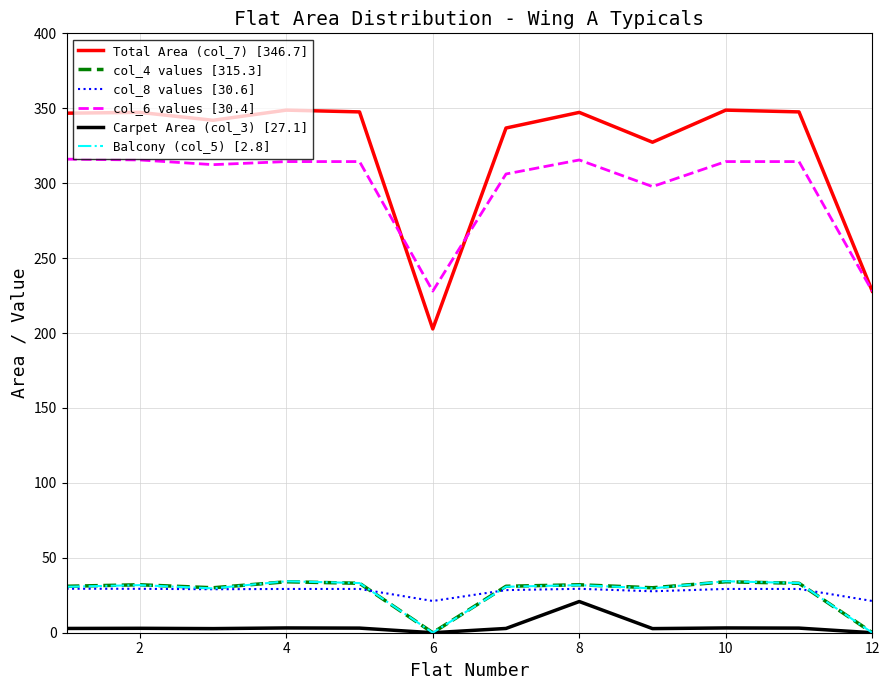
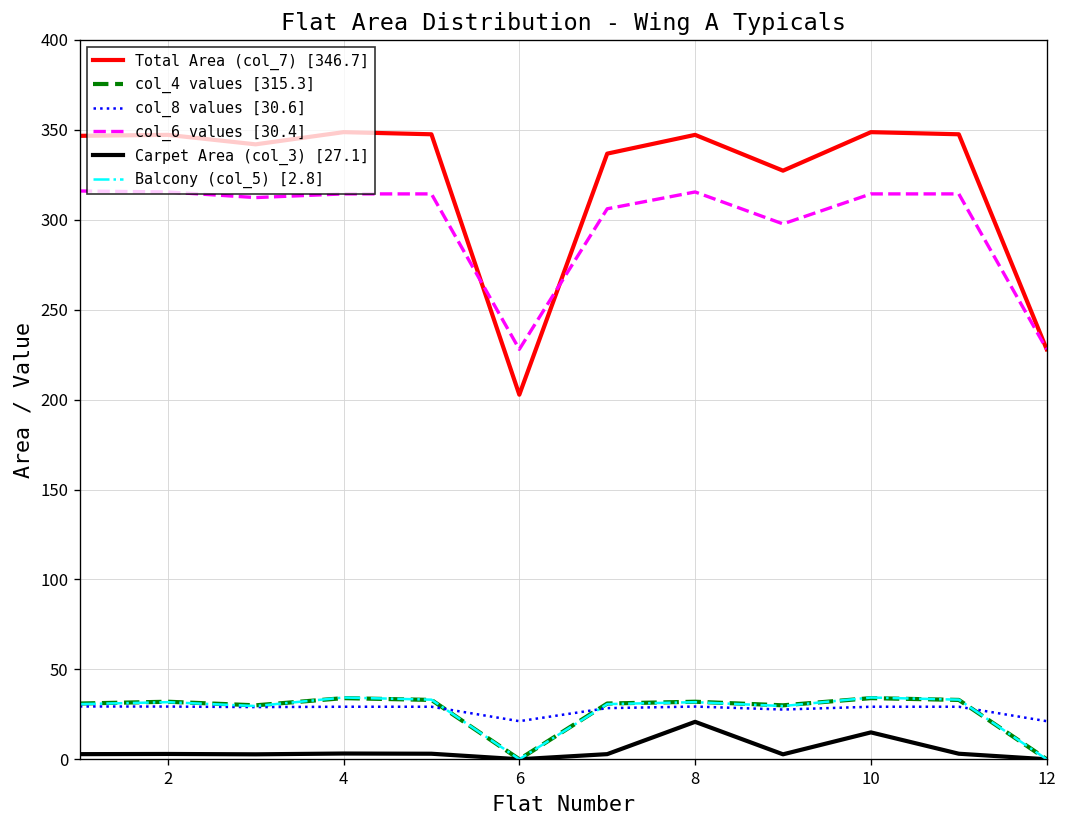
Carpet Area (col_3) [27.1], 10: 3 -> 15
